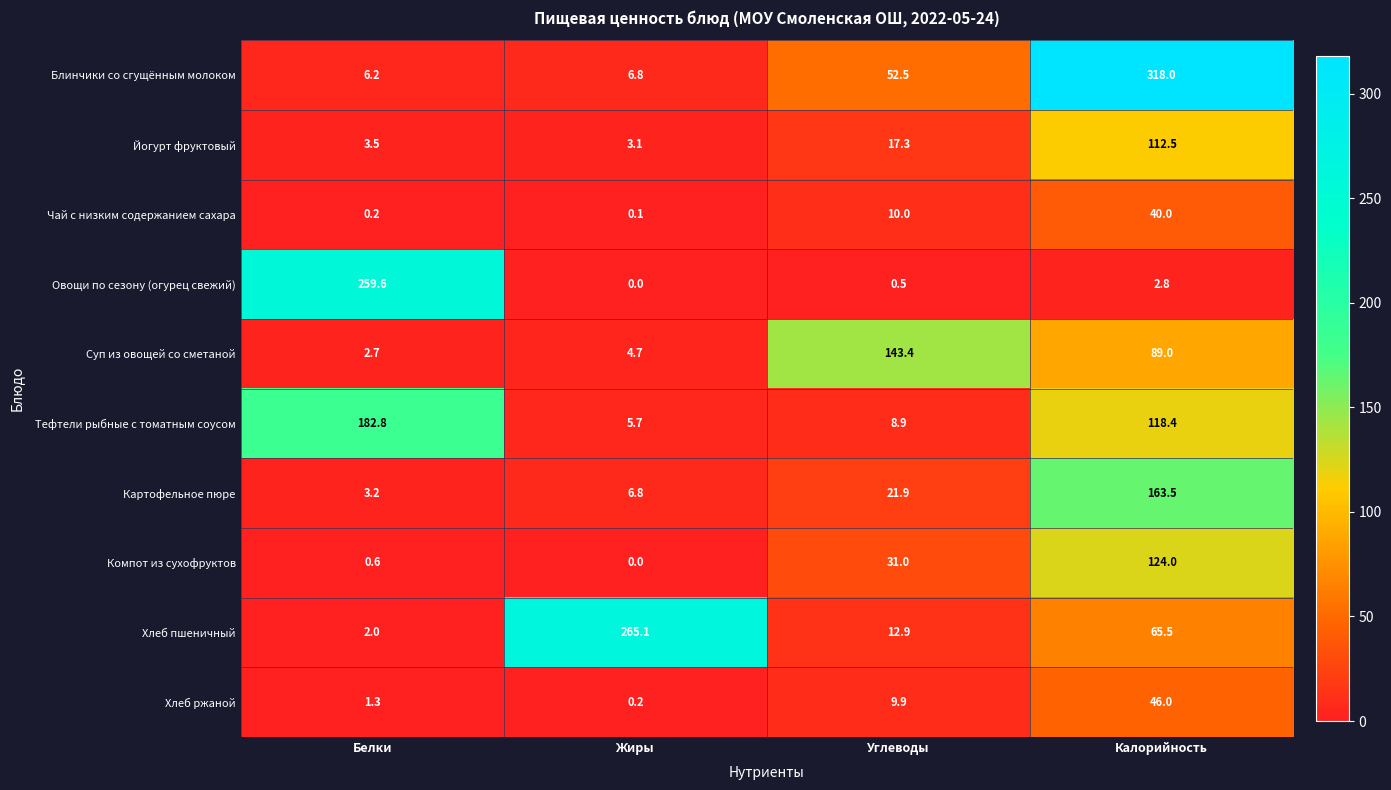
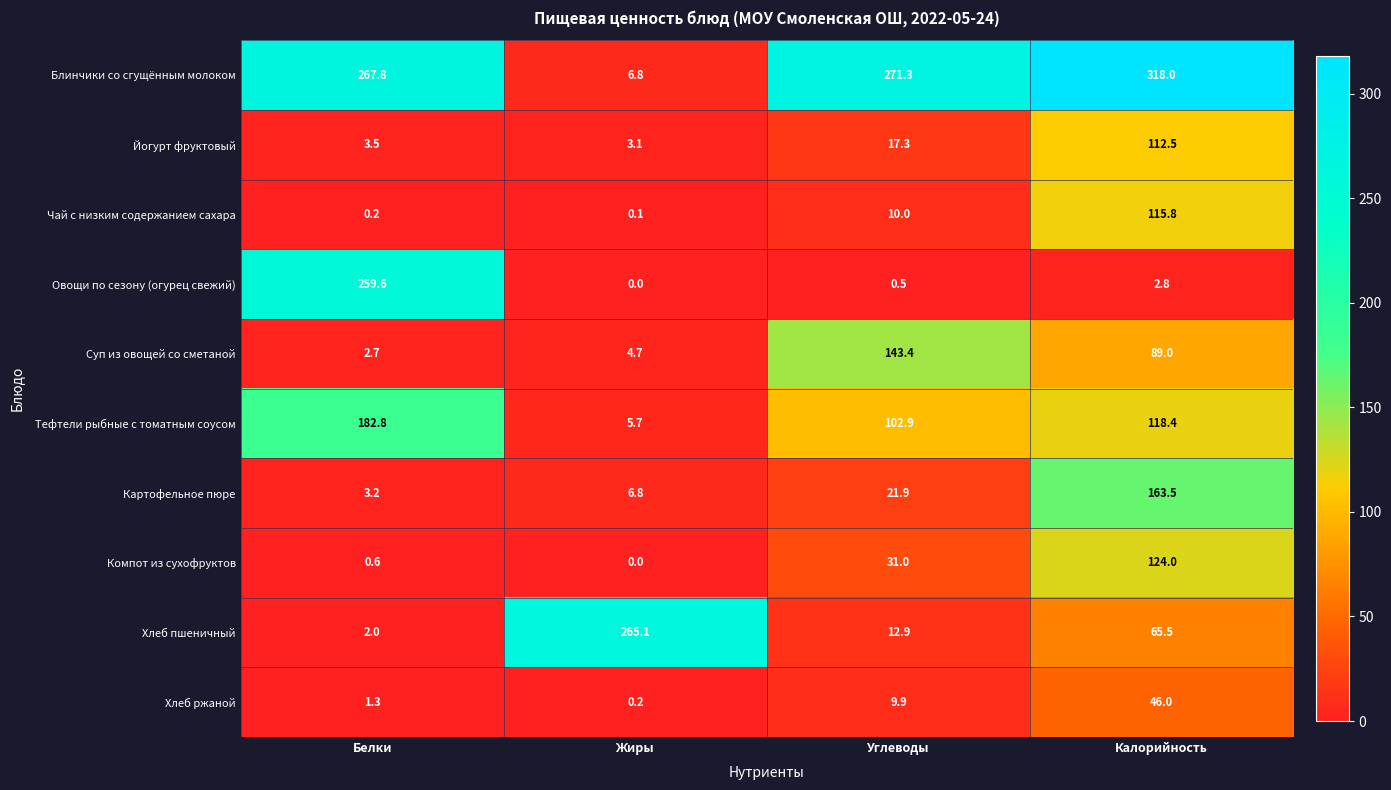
Блинчики со сгущённым молоком, Белки: 6.2 -> 267.8
Блинчики со сгущённым молоком, Углеводы: 52.5 -> 271.3
Чай с низким содержанием сахара, Калорийность: 40.0 -> 115.8
Тефтели рыбные с томатным соусом, Углеводы: 8.9 -> 102.9
